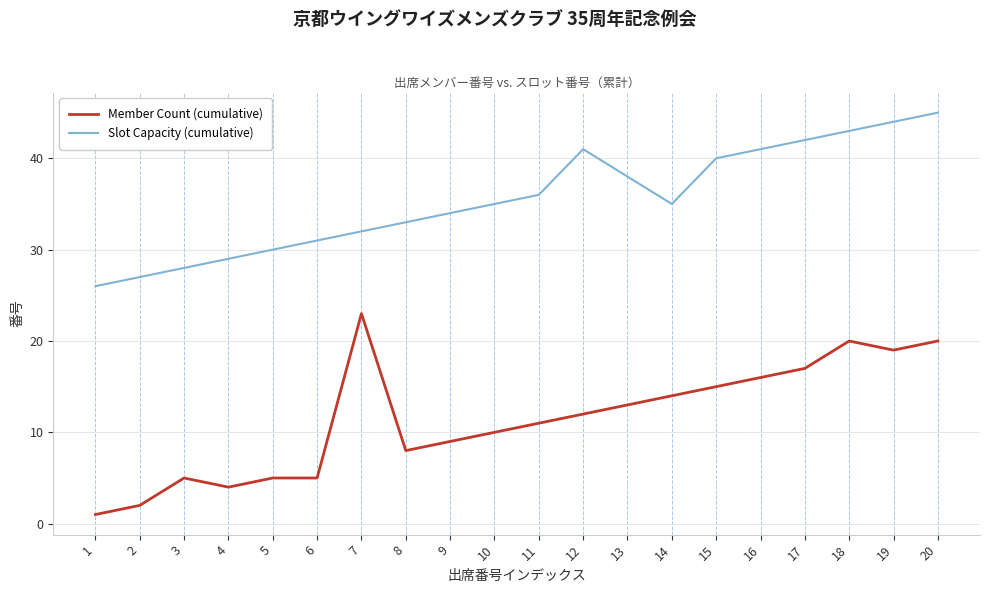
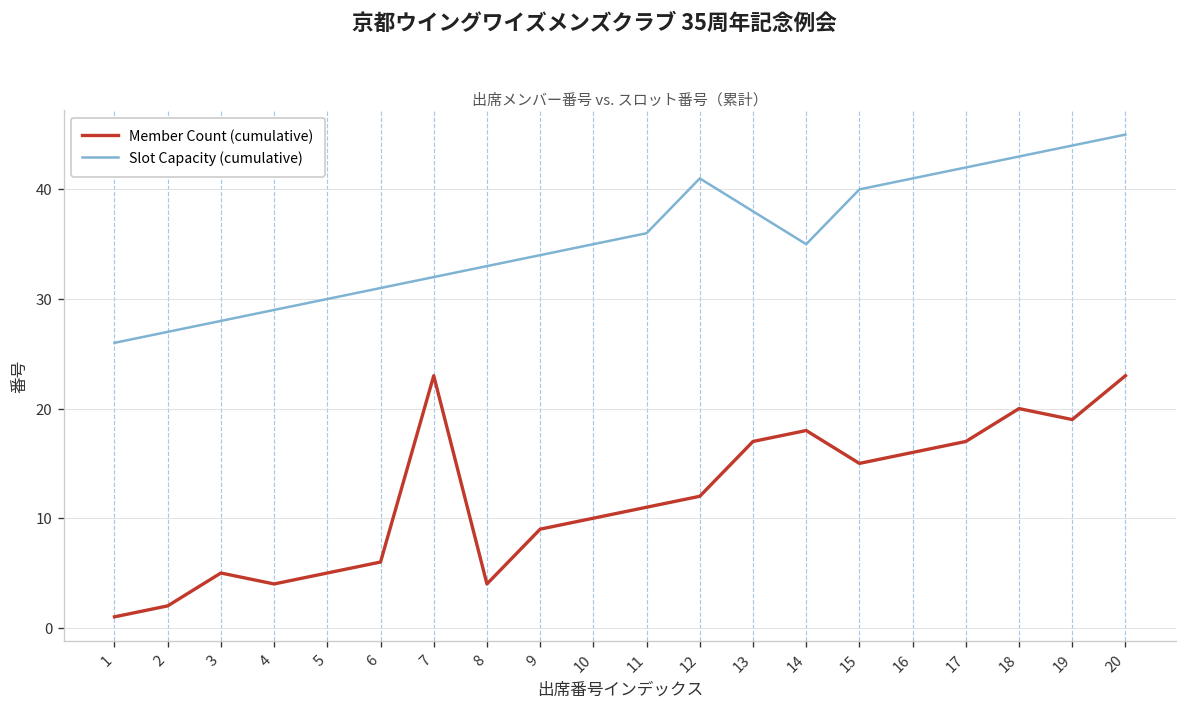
Member Count (cumulative), 6: 5 -> 6
Member Count (cumulative), 8: 8 -> 4
Member Count (cumulative), 13: 13 -> 17
Member Count (cumulative), 14: 14 -> 18
Member Count (cumulative), 20: 20 -> 23
